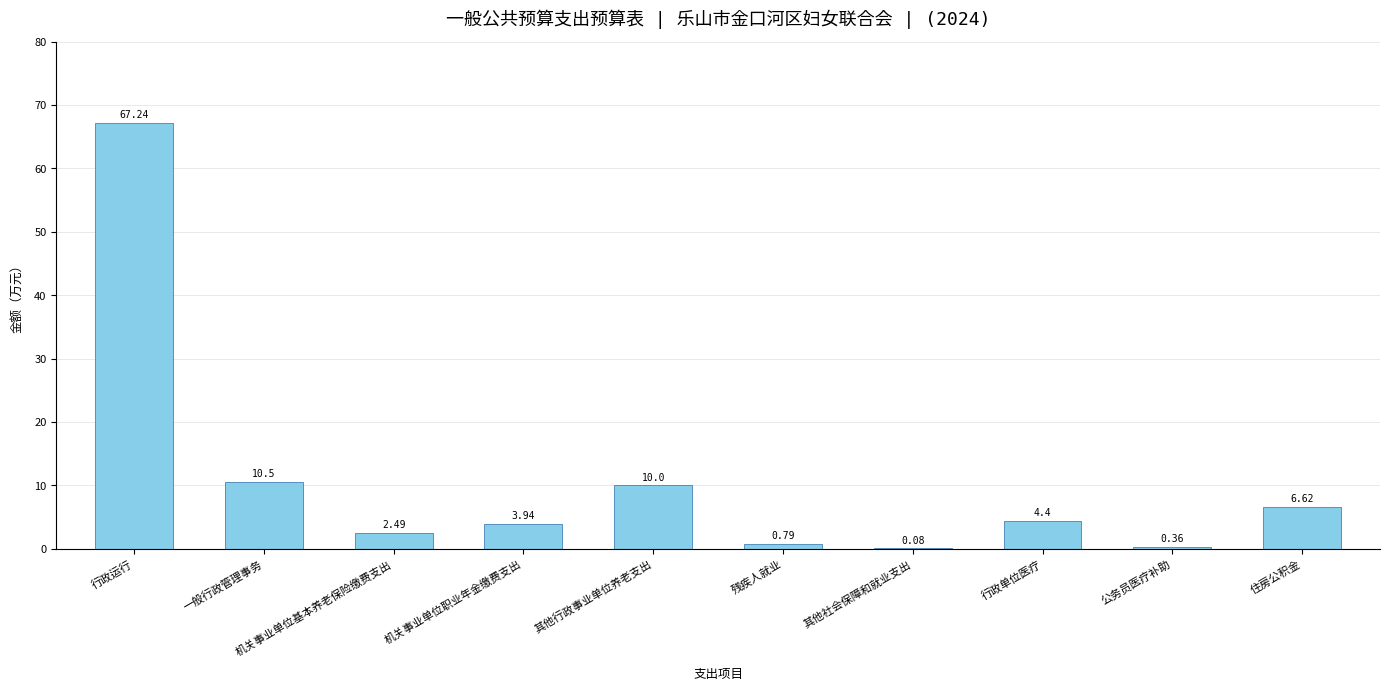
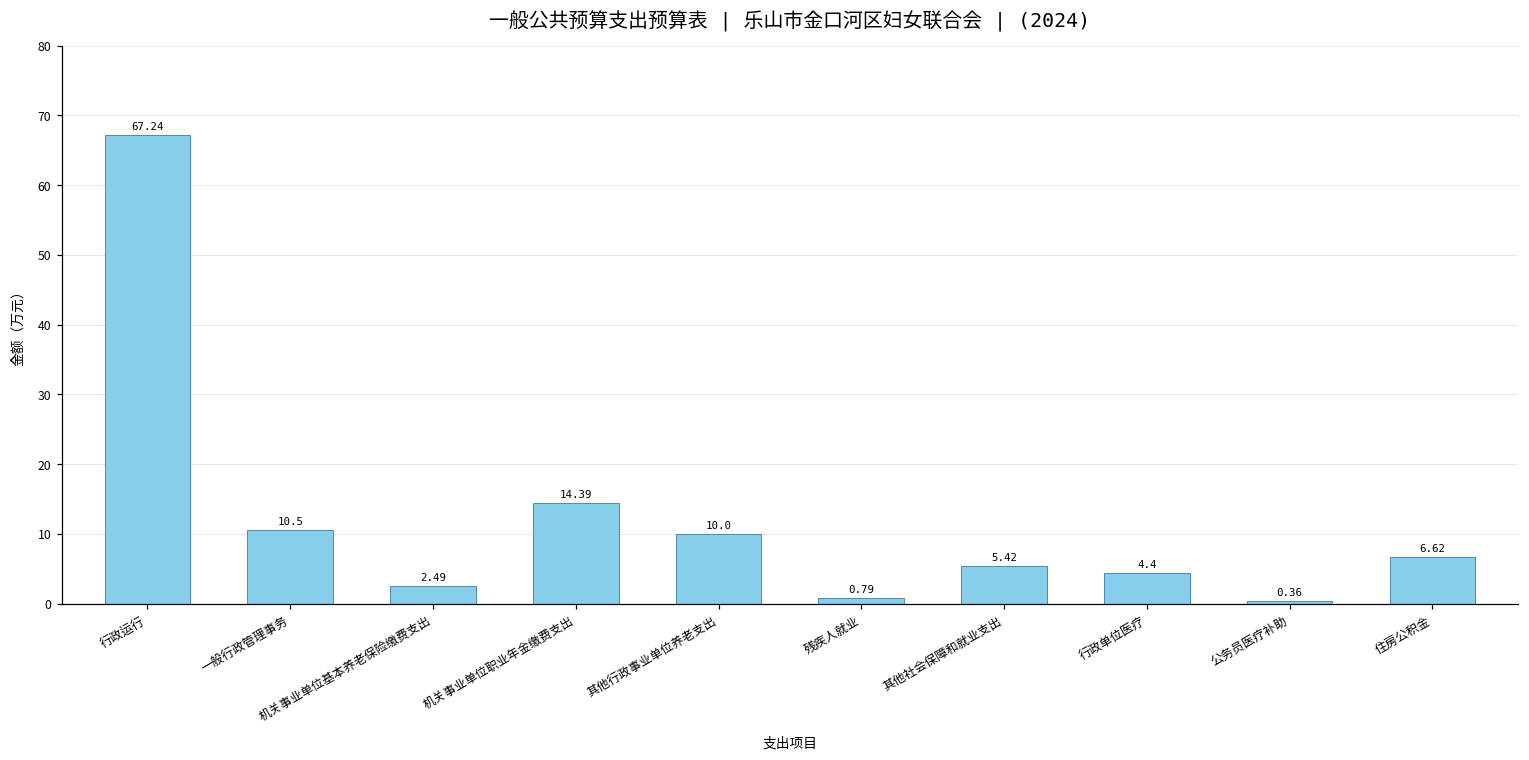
机关事业单位职业年金缴费支出: 3.94 -> 14.39
其他社会保障和就业支出: 0.08 -> 5.42
